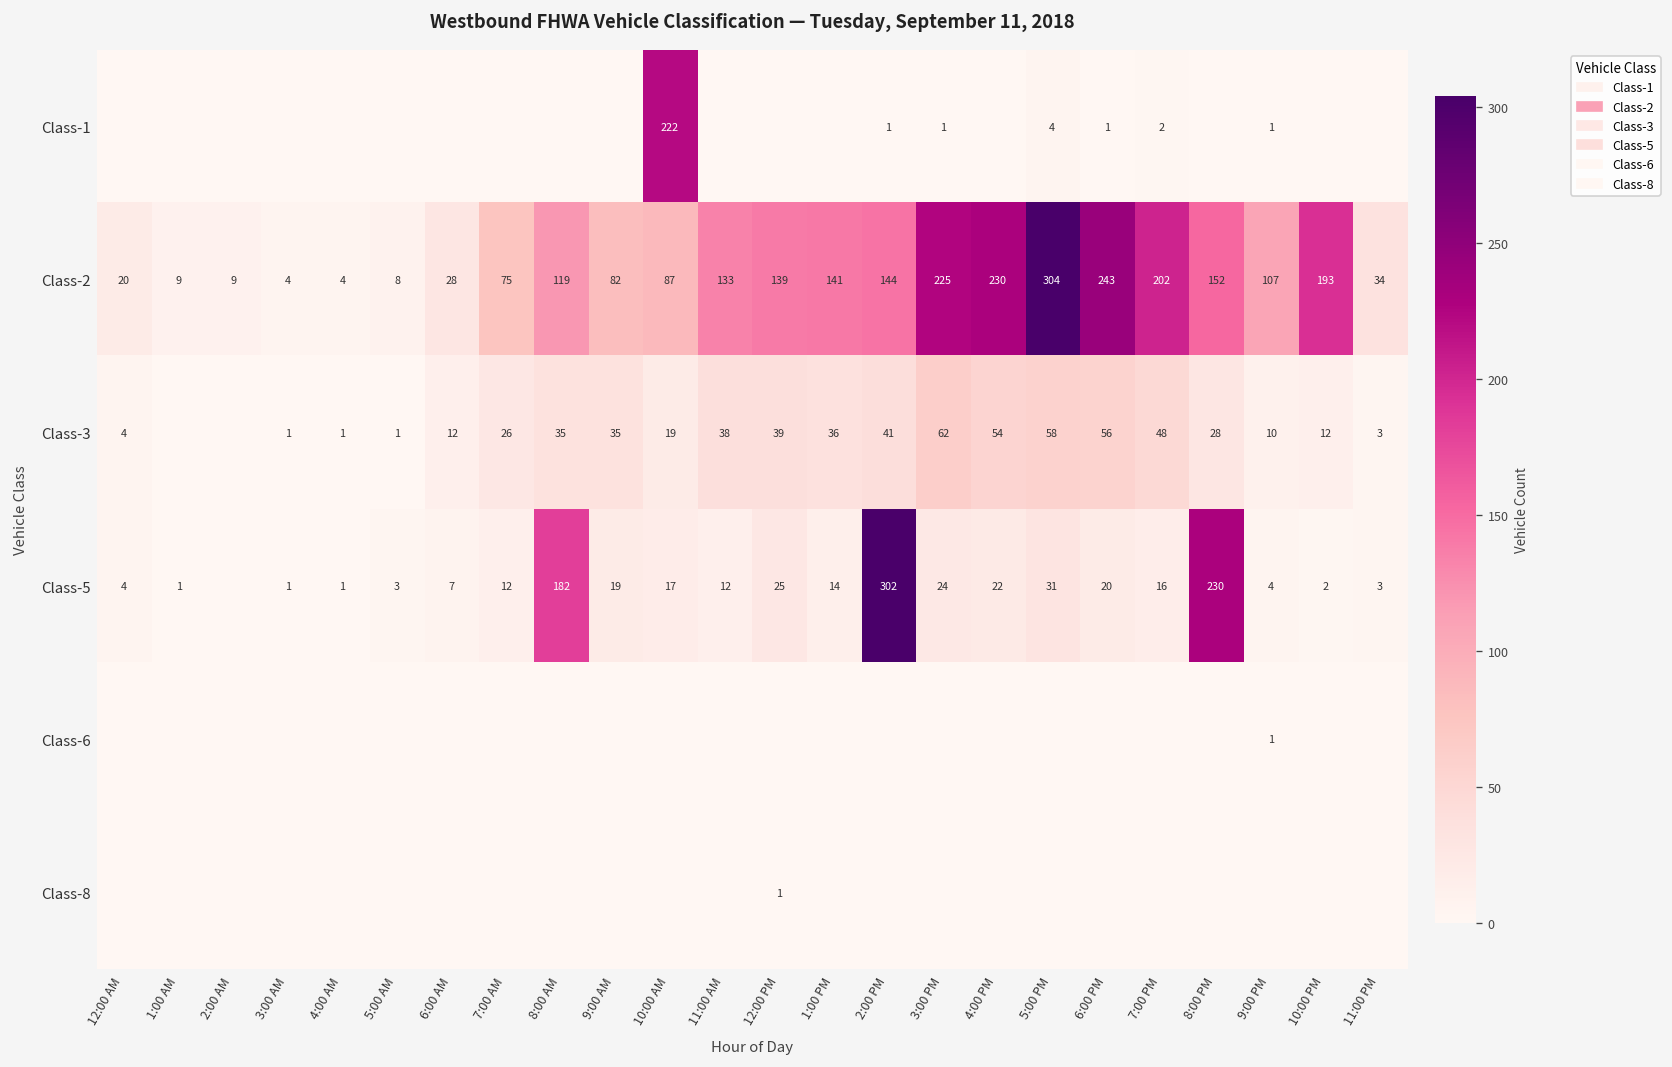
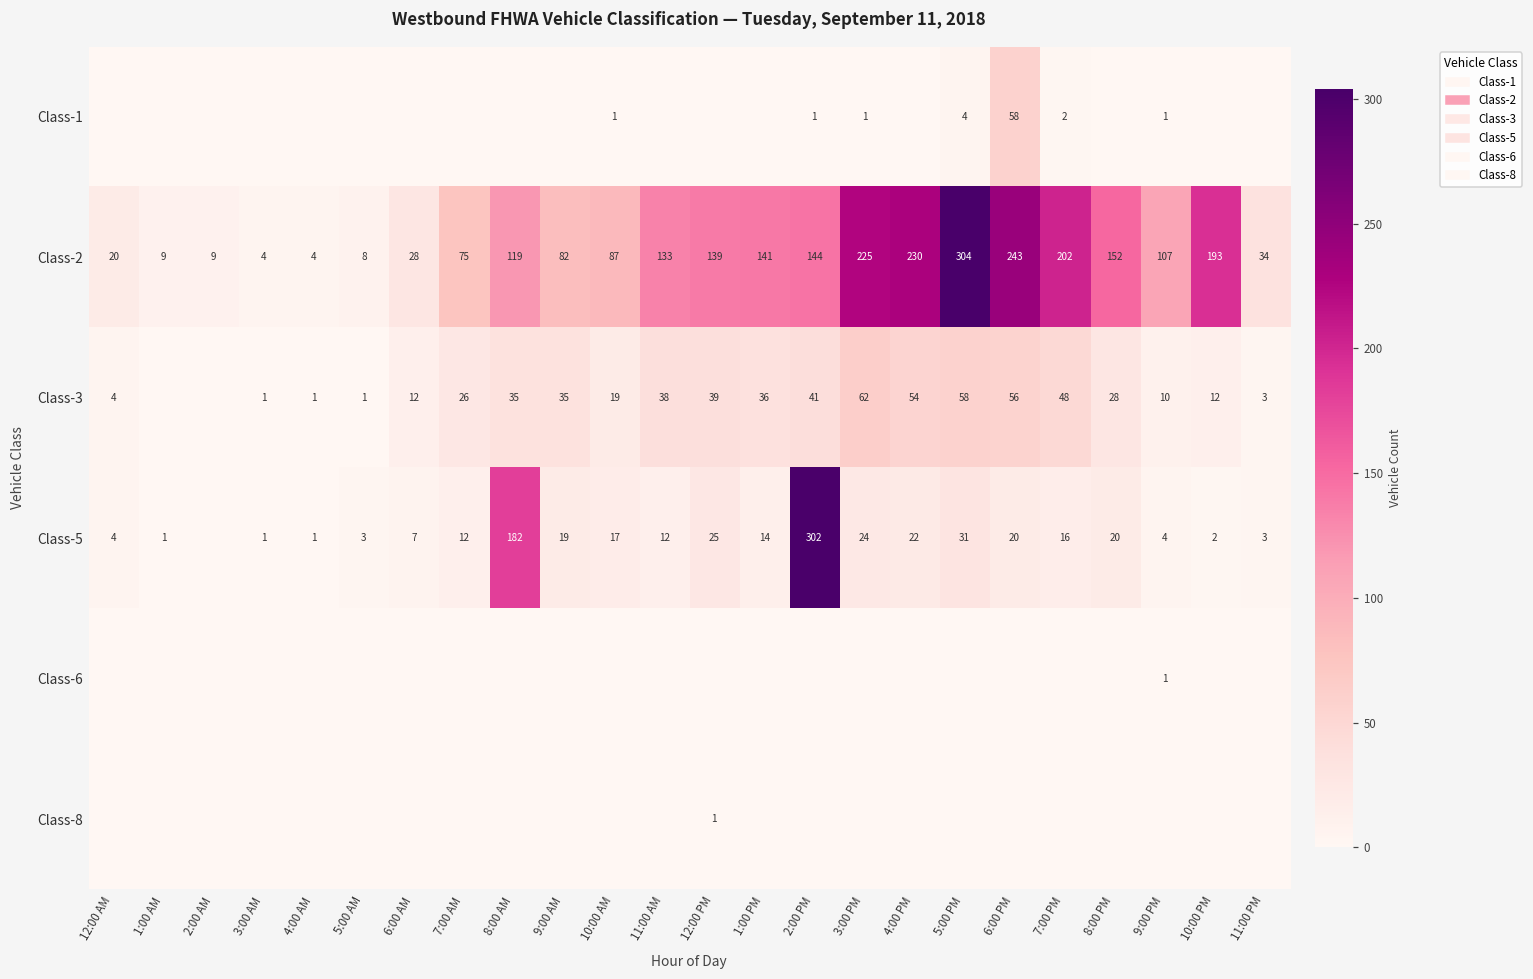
Class-1, 10:00 AM: 222 -> 1
Class-1, 6:00 PM: 1 -> 58
Class-5, 8:00 PM: 230 -> 20
